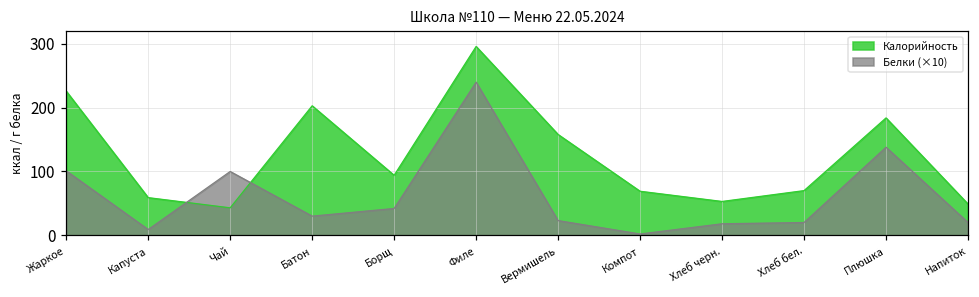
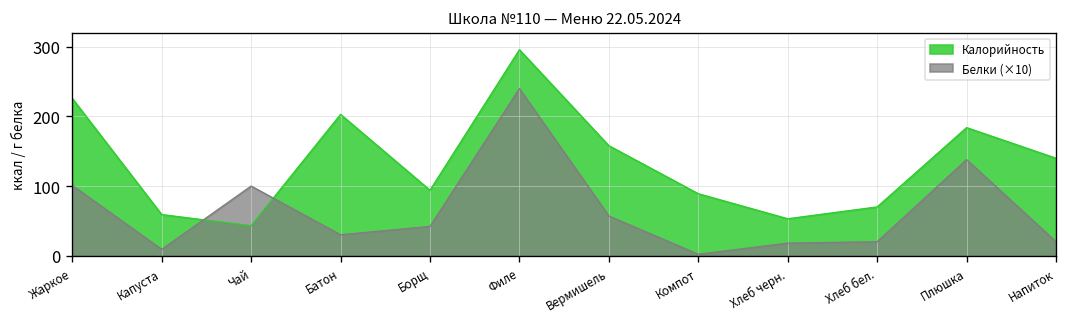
Белки (×10), Вермишель: 20 -> 60
Калорийность, Компот: 70 -> 90
Калорийность, Напиток: 50 -> 140
